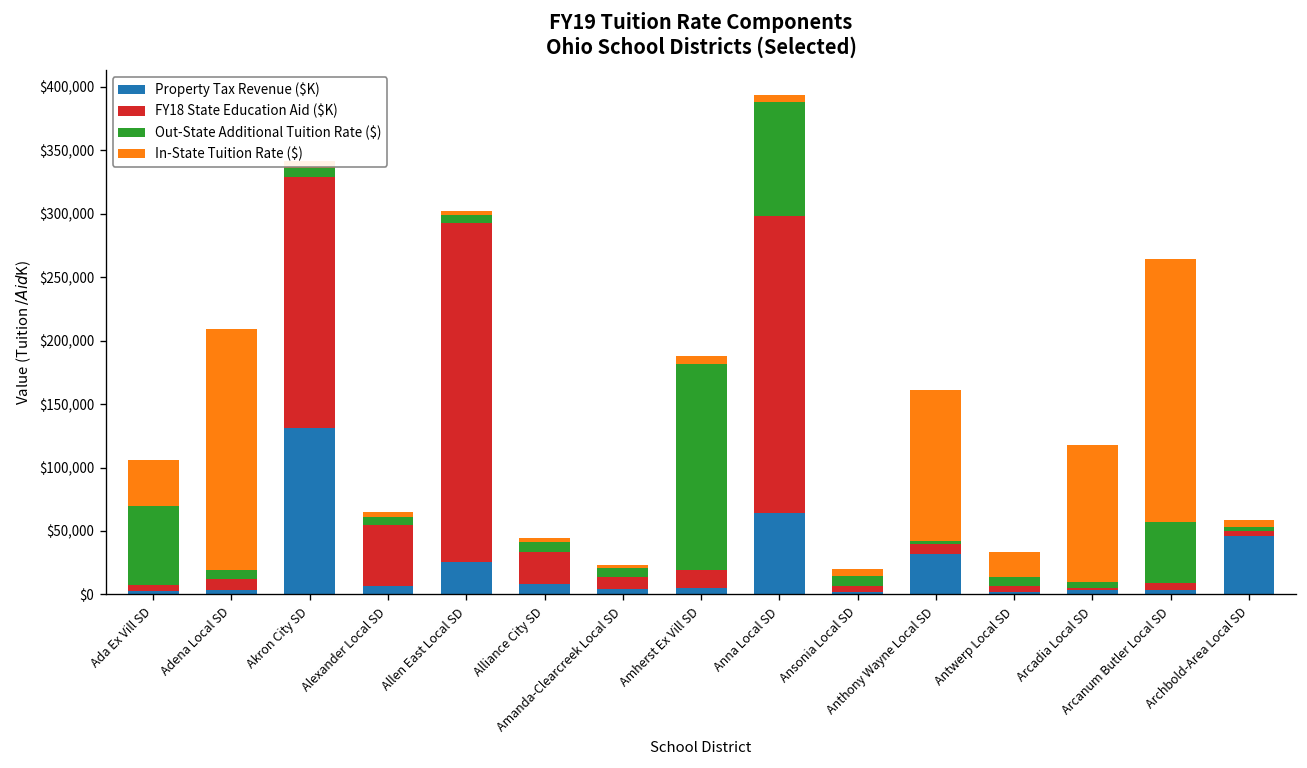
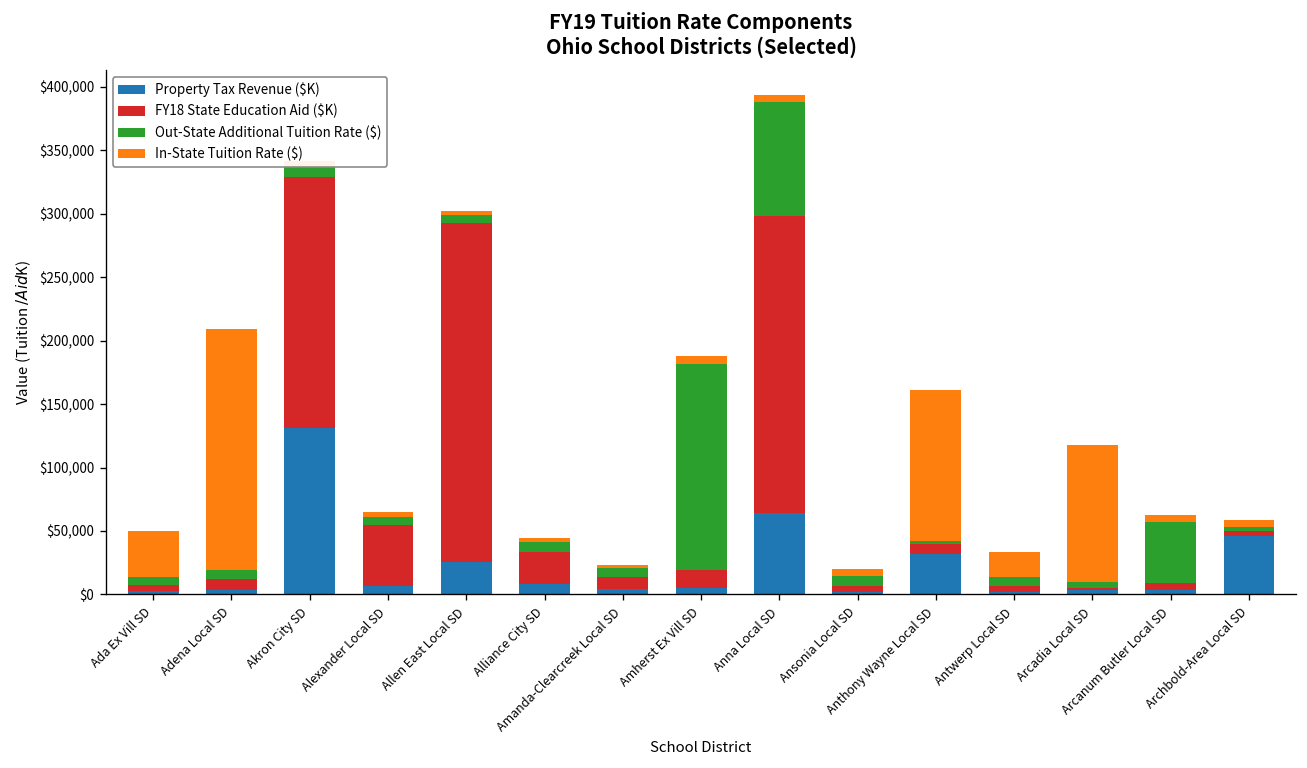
Out-State Additional Tuition Rate ($), Ada Ex Vill SD: $62,000 -> $6,000
In-State Tuition Rate ($), Arcanum Butler Local SD: $207,000 -> $5,000
